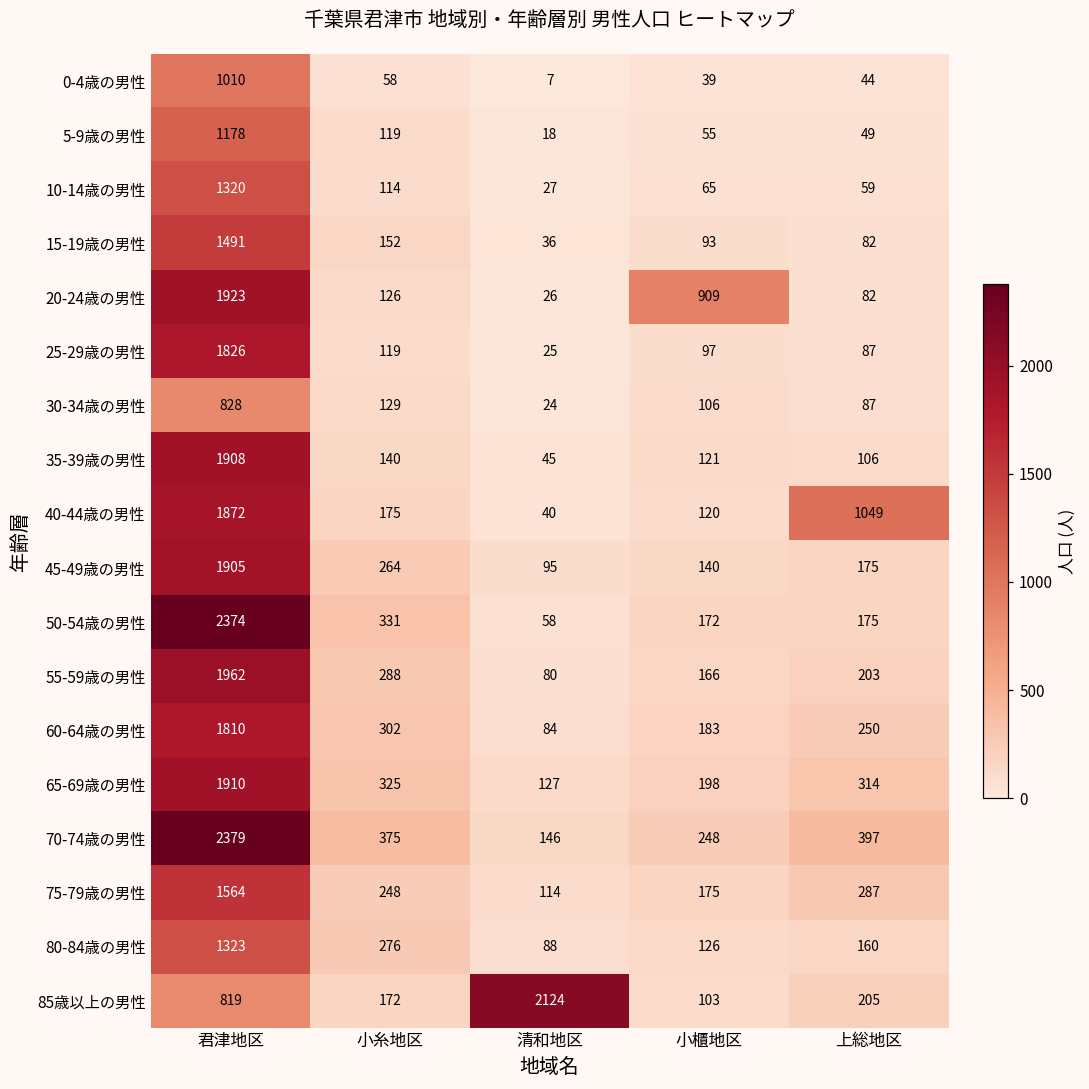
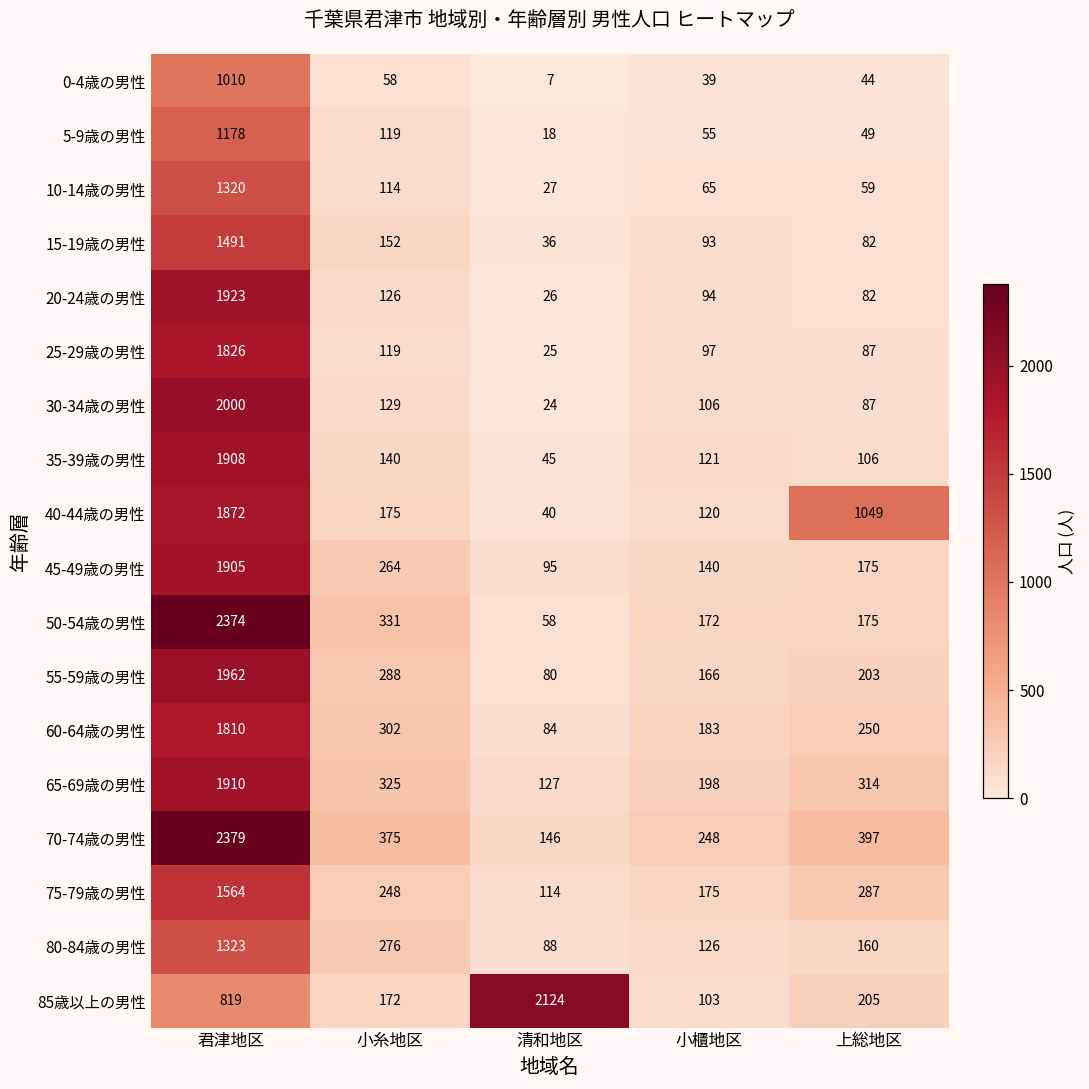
20-24歳の男性, 小櫃地区: 909 -> 94
30-34歳の男性, 君津地区: 828 -> 2000
